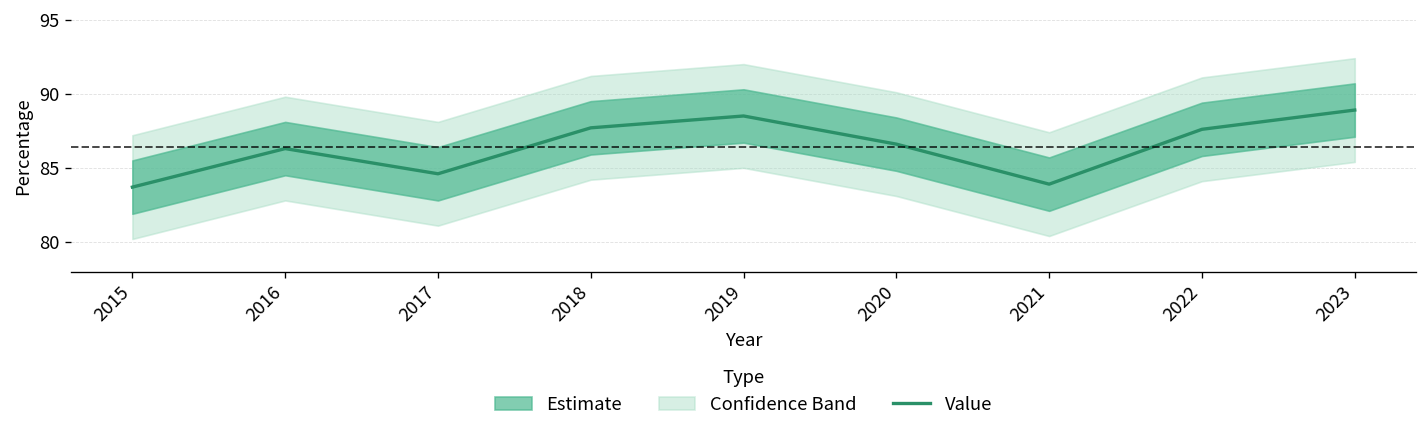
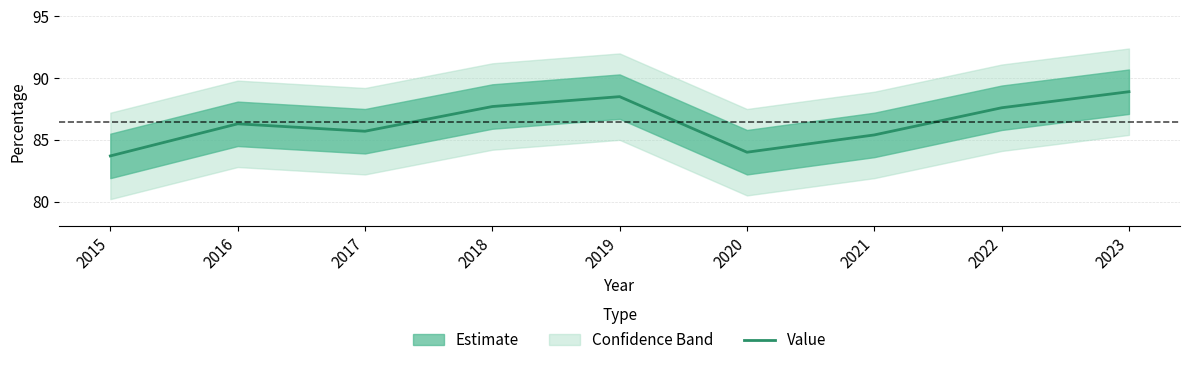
Value, 2017: 84.6 -> 85.7
Value, 2020: 86.6 -> 84.0
Value, 2021: 83.9 -> 85.4
